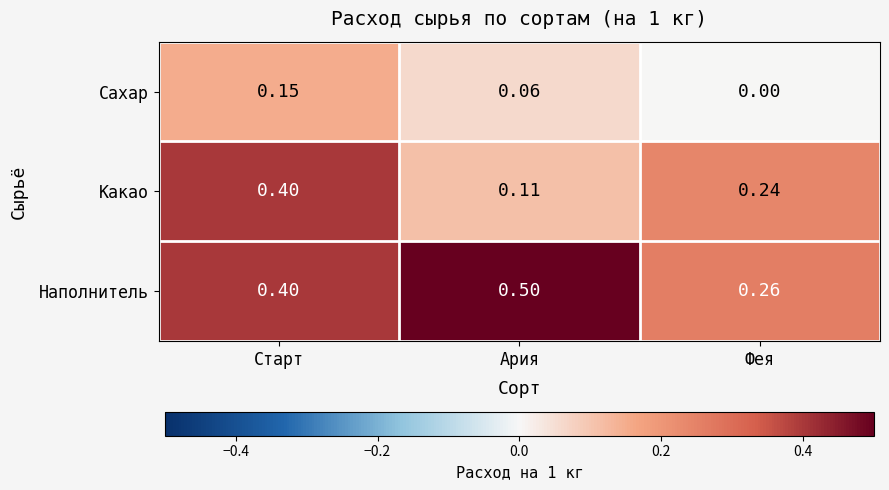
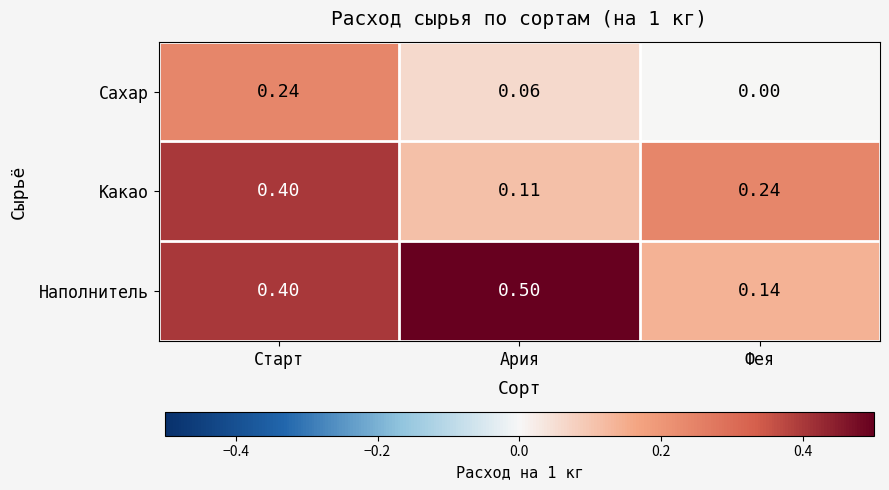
Сахар, Старт: 0.15 -> 0.24
Наполнитель, Фея: 0.26 -> 0.14
